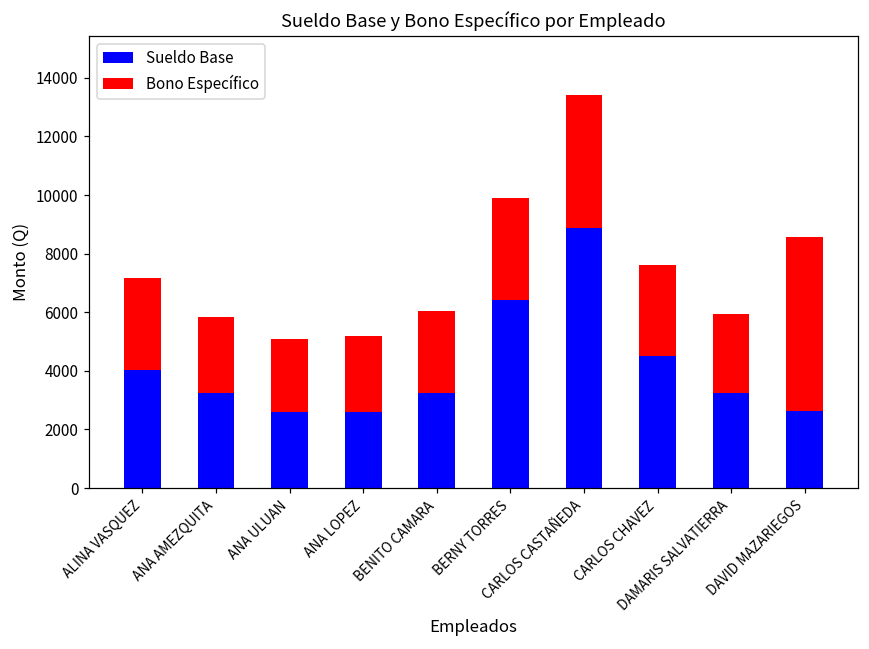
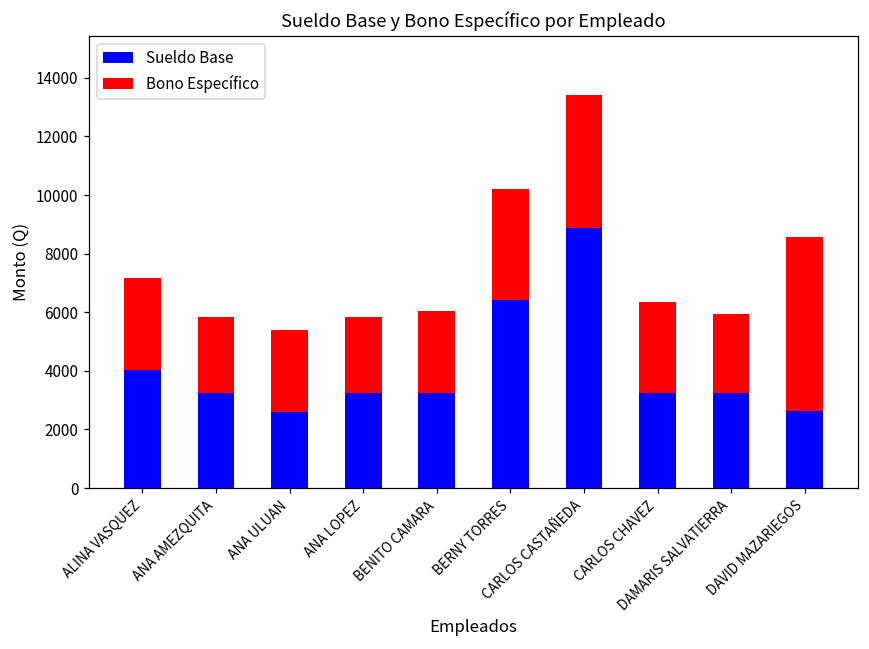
Bono Específico, ANA ULUAN: 2500 -> 2800
Sueldo Base, ANA LOPEZ: 2600 -> 3300
Bono Específico, BERNY TORRES: 3500 -> 3800
Sueldo Base, CARLOS CHAVEZ: 4500 -> 3300
